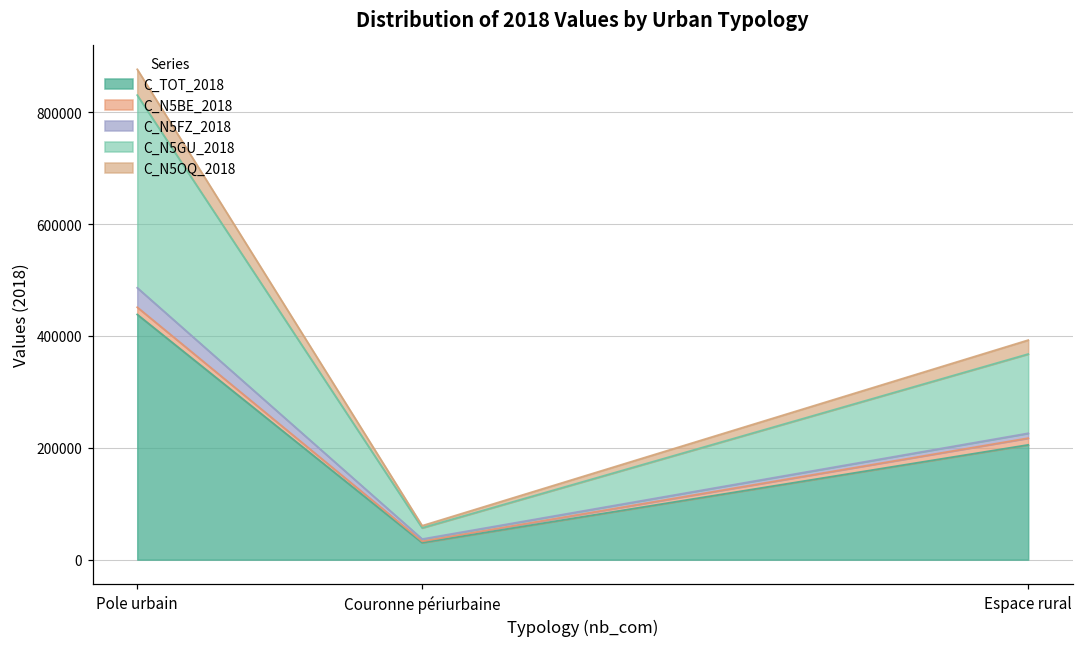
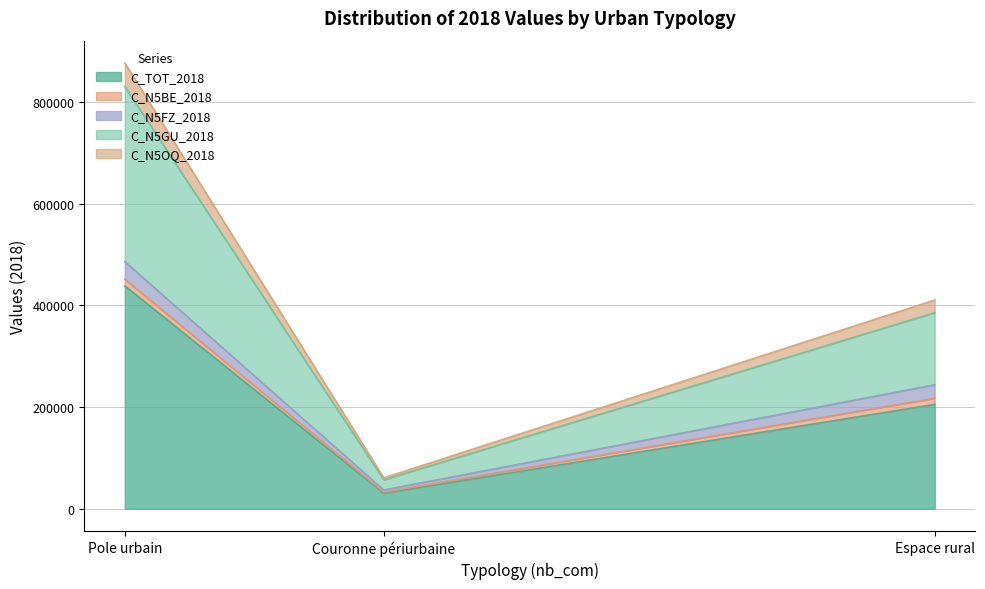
C_N5FZ_2018, Espace rural: 10000 -> 30000
